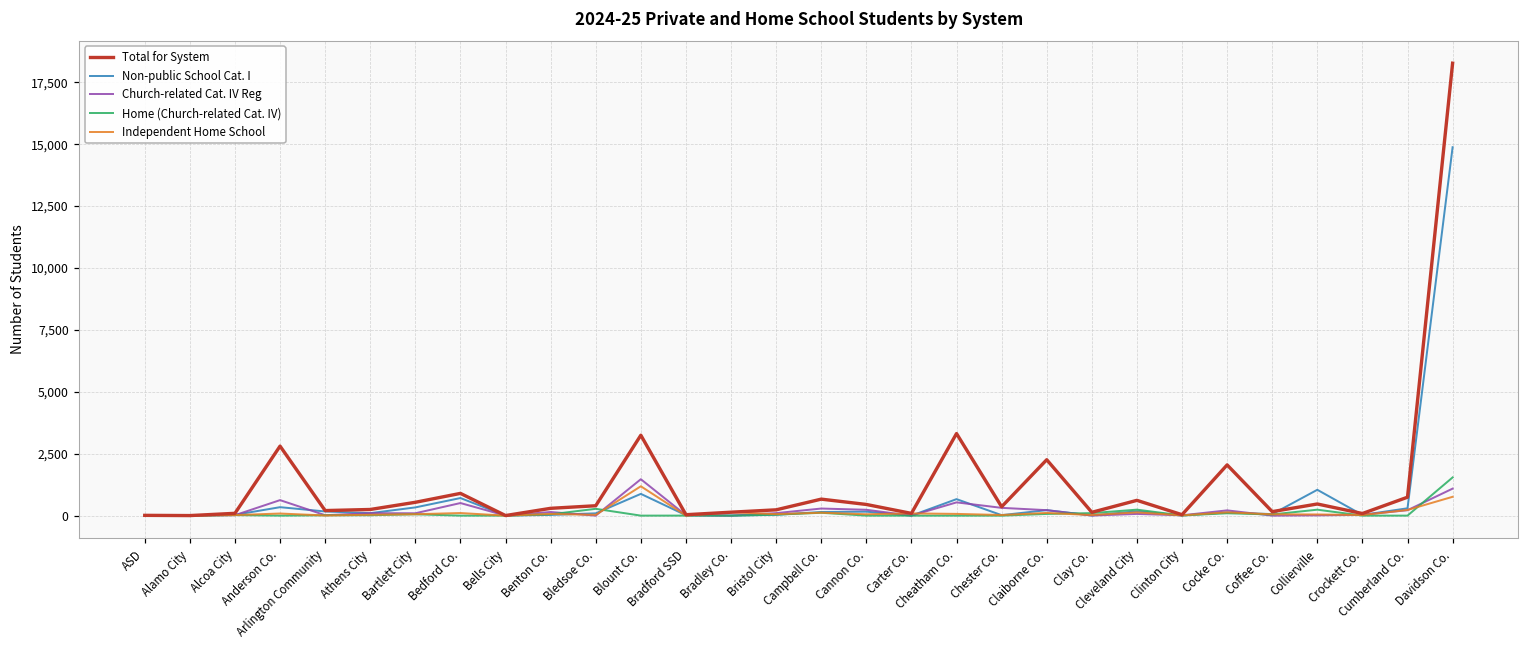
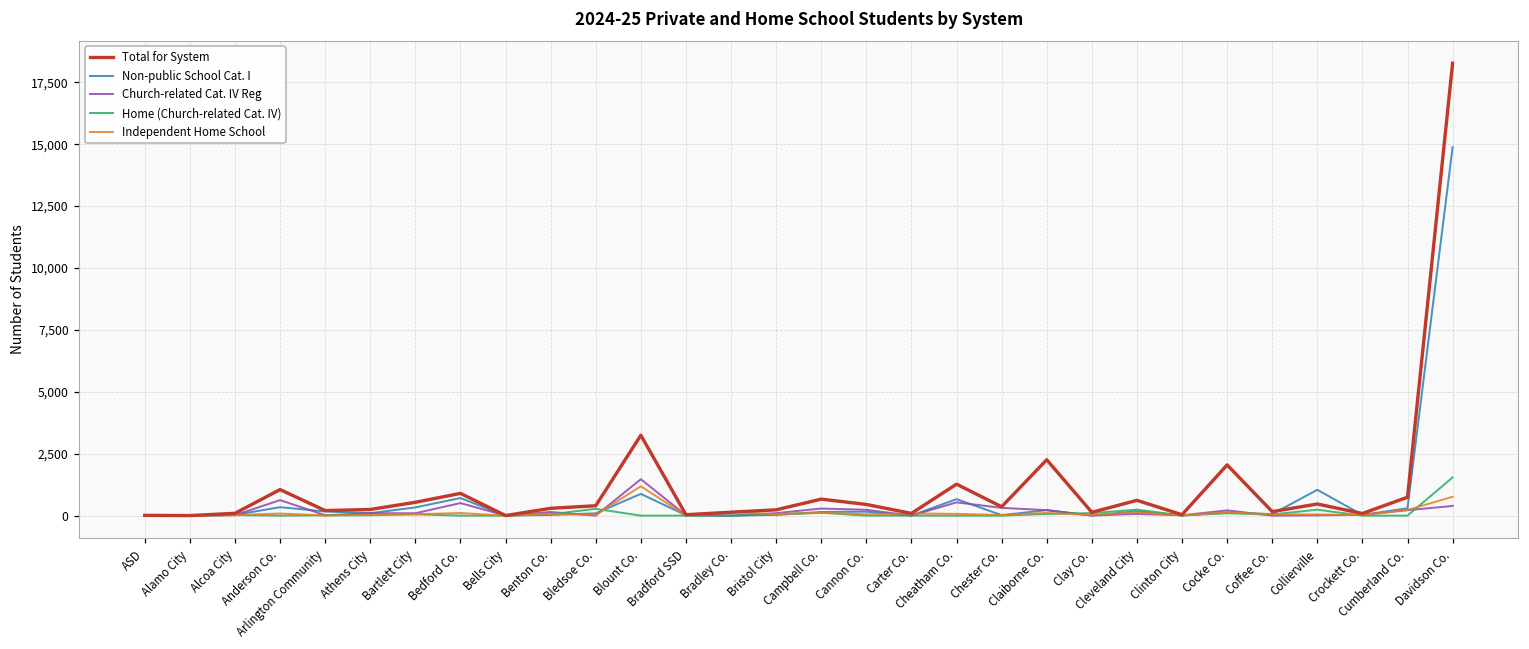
Total for System, Anderson Co.: 2,800 -> 1,100
Total for System, Cheatham Co.: 3,300 -> 1,300
Church-related Cat. IV Reg, Davidson Co.: 1,100 -> 400
